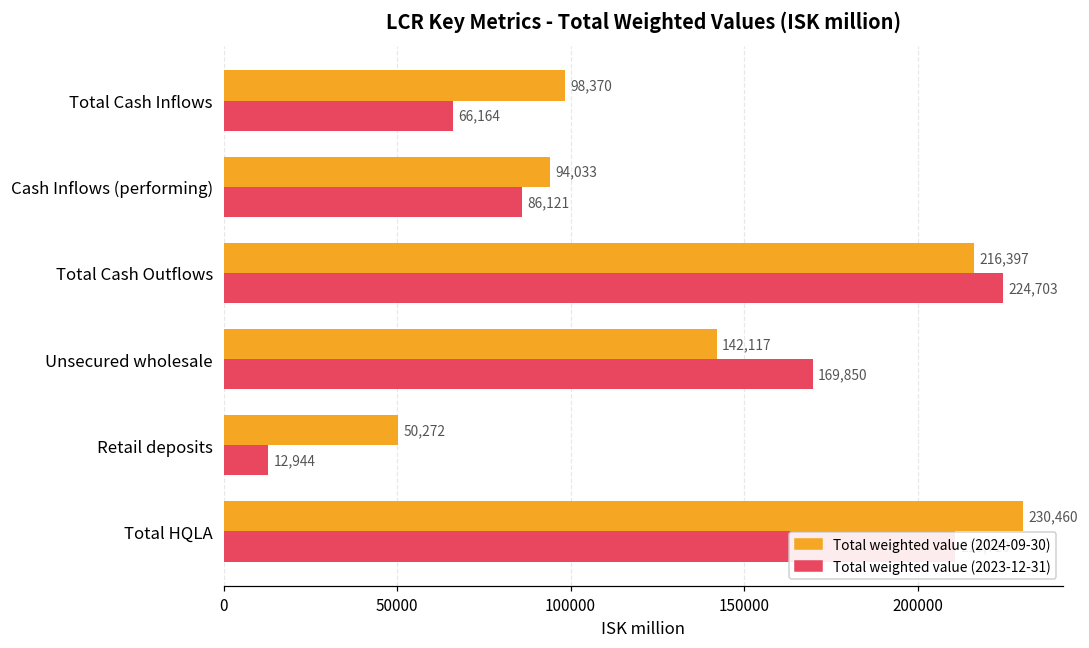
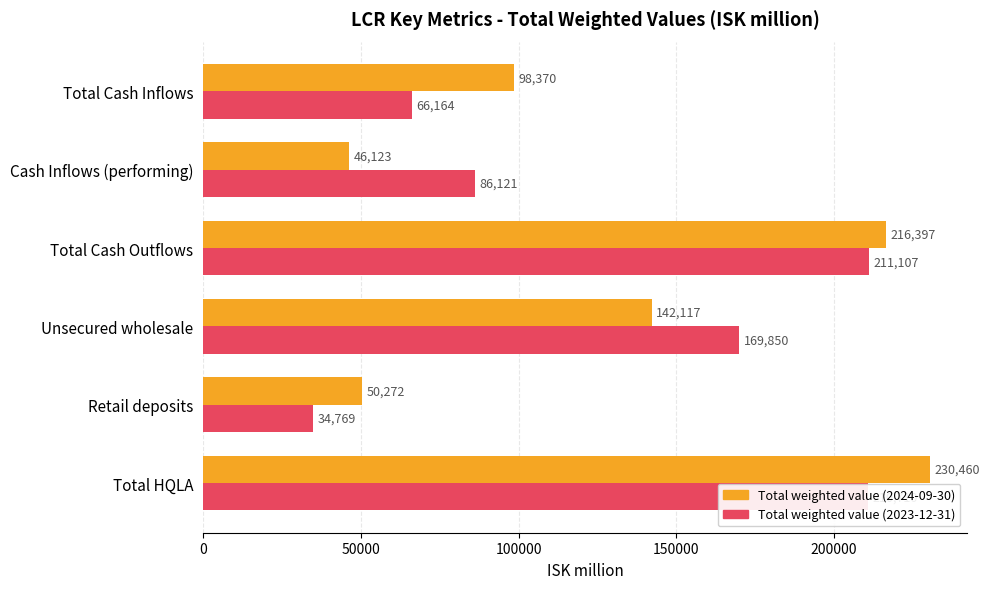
Total weighted value (2024-09-30), Cash Inflows (performing): 94,033 -> 46,123
Total weighted value (2023-12-31), Total Cash Outflows: 224,703 -> 211,107
Total weighted value (2023-12-31), Retail deposits: 12,944 -> 34,769
